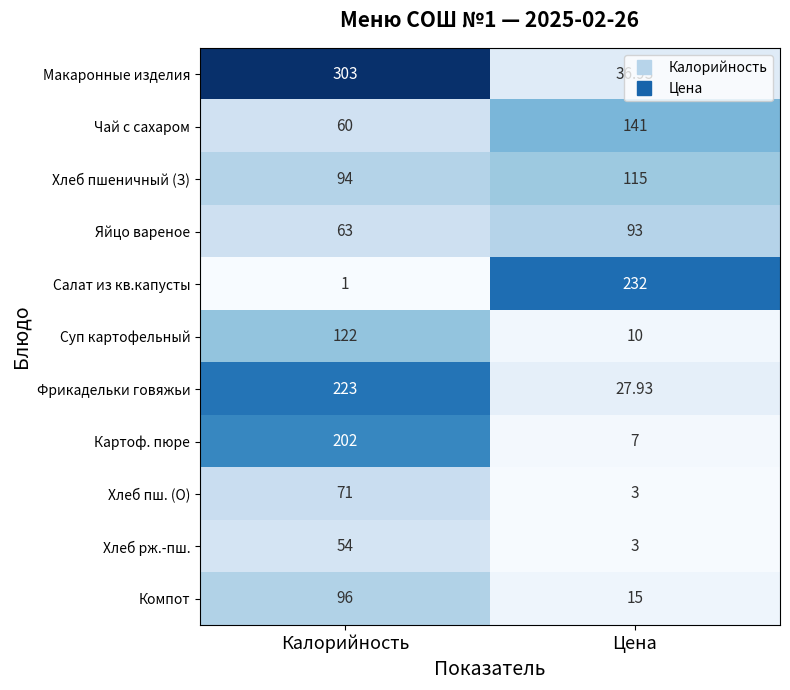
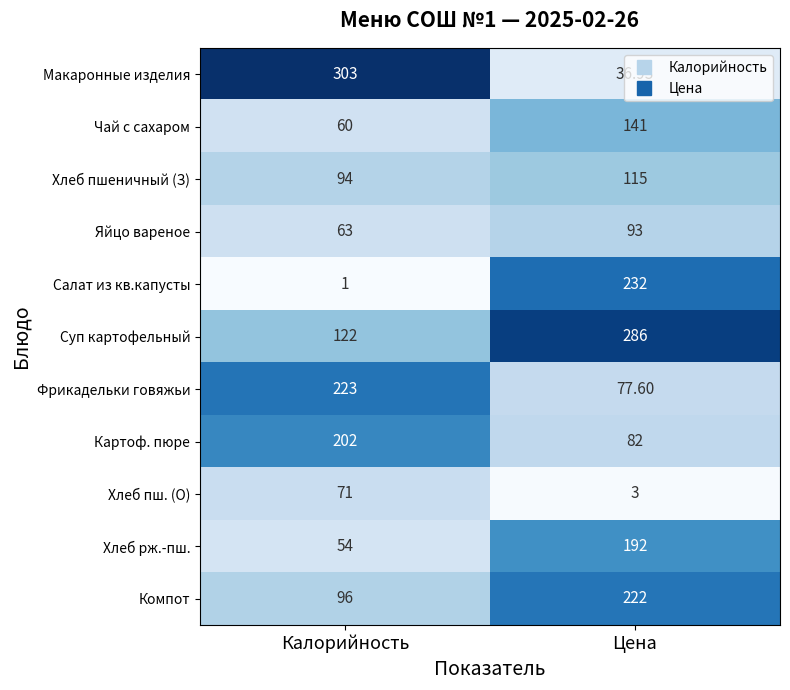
Суп картофельный, Цена: 10 -> 286
Фрикадельки говяжьи, Цена: 27.93 -> 77.60
Картоф. пюре, Цена: 7 -> 82
Хлеб рж.-пш., Цена: 3 -> 192
Компот, Цена: 15 -> 222
